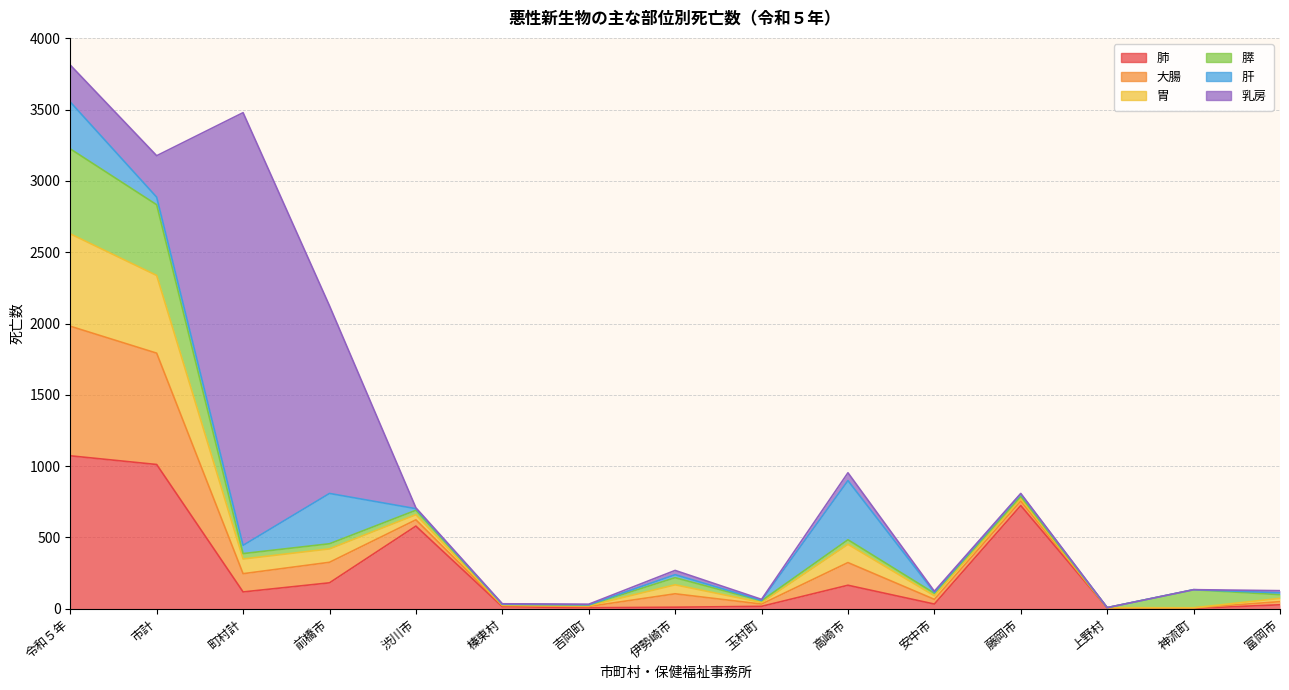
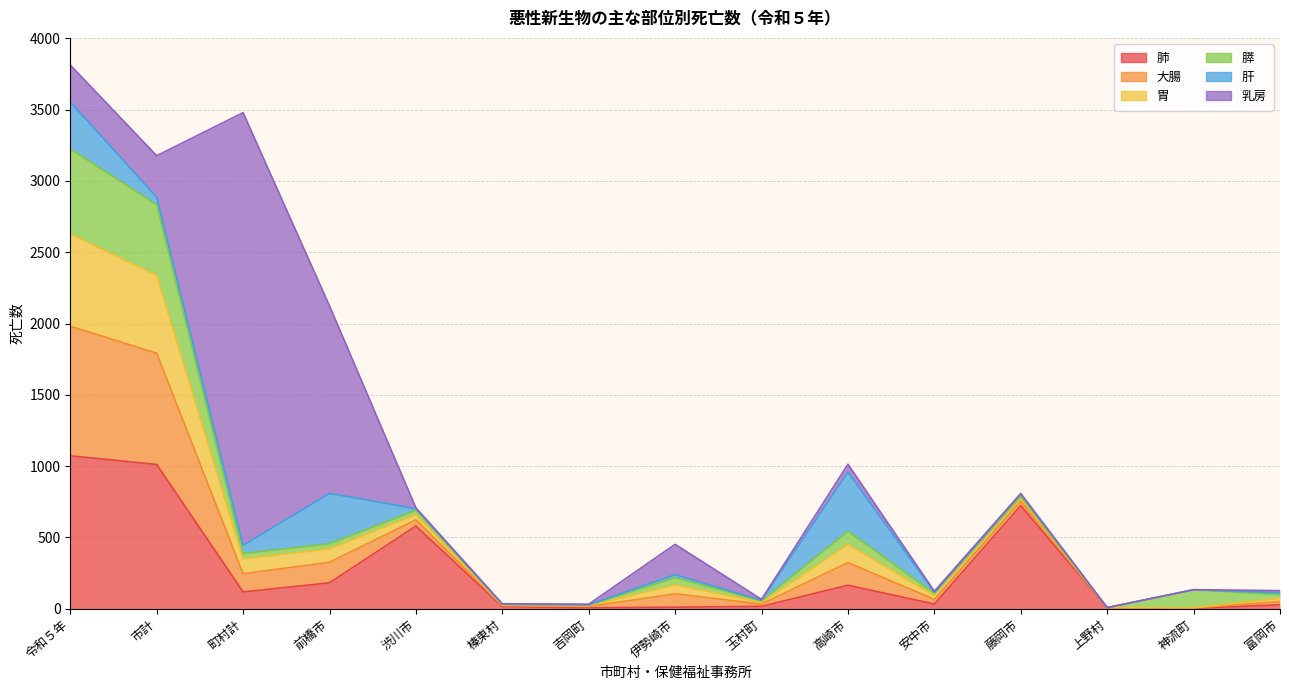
乳房, 伊勢崎市: 30 -> 210
膵, 高崎市: 30 -> 90
